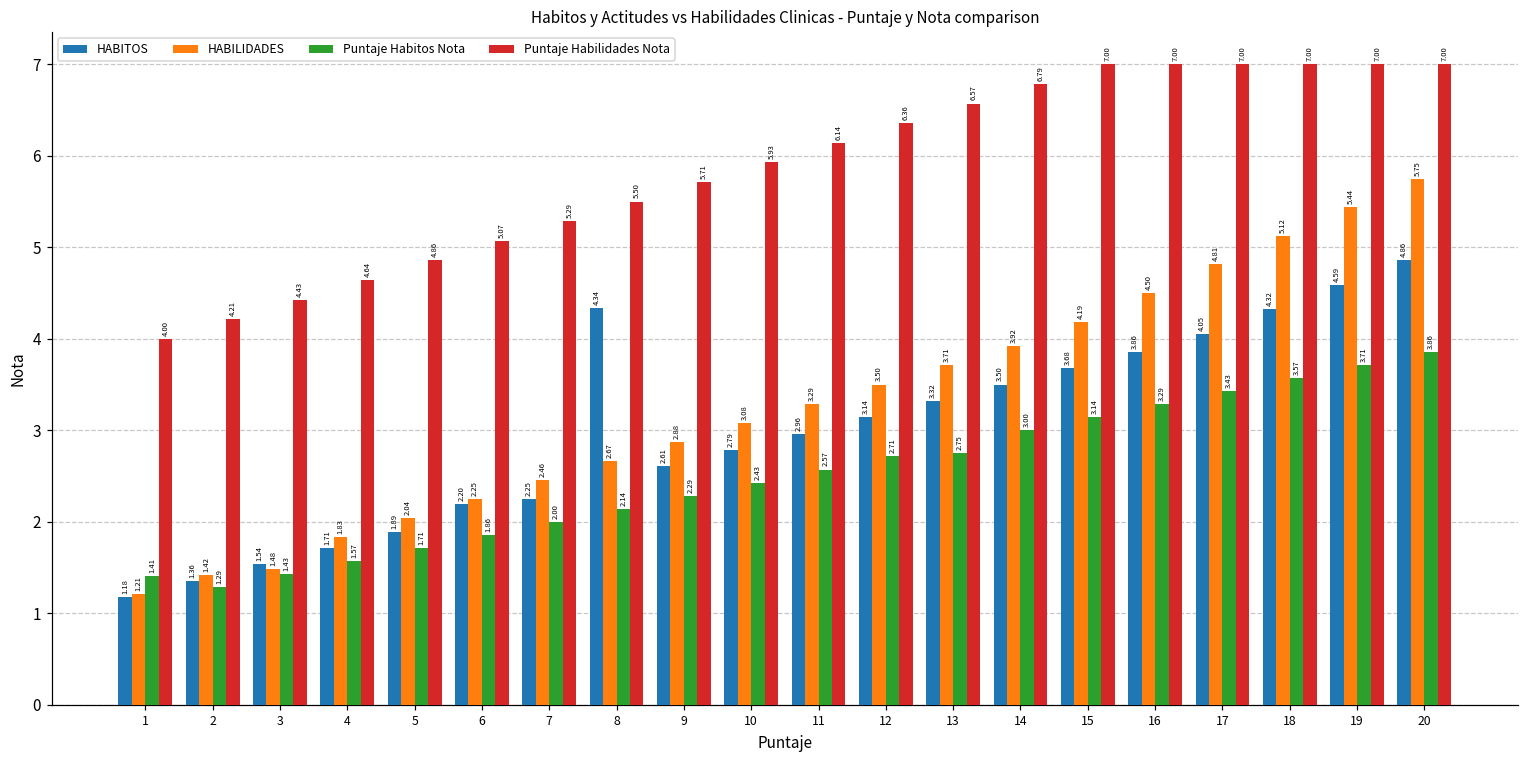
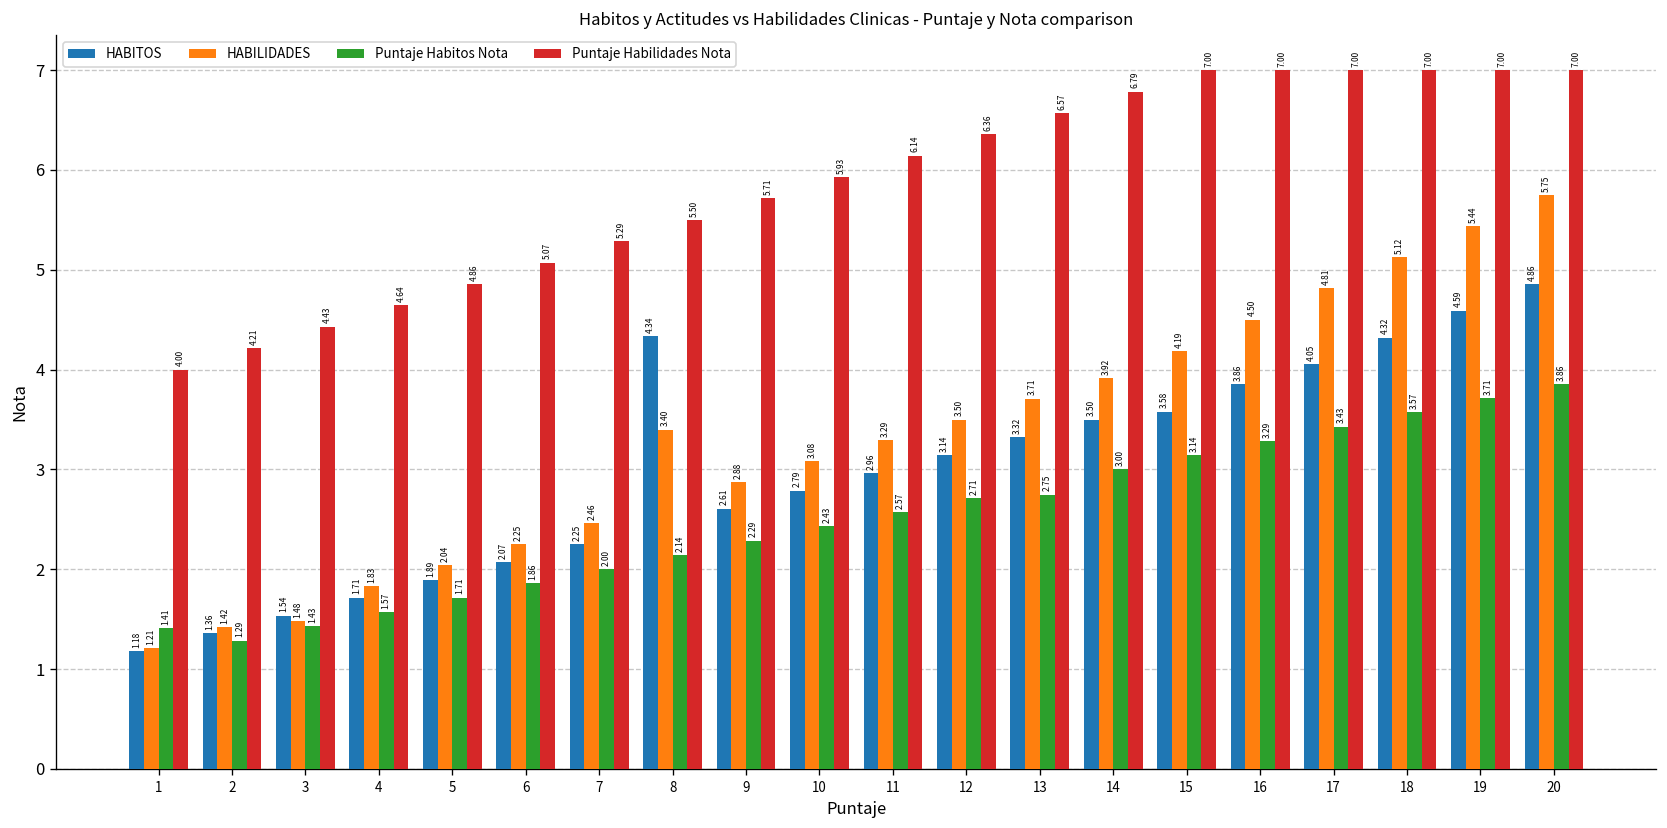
HABITOS, 6: 2.20 -> 2.07
HABILIDADES, 8: 2.67 -> 3.40
HABITOS, 15: 3.68 -> 3.58
